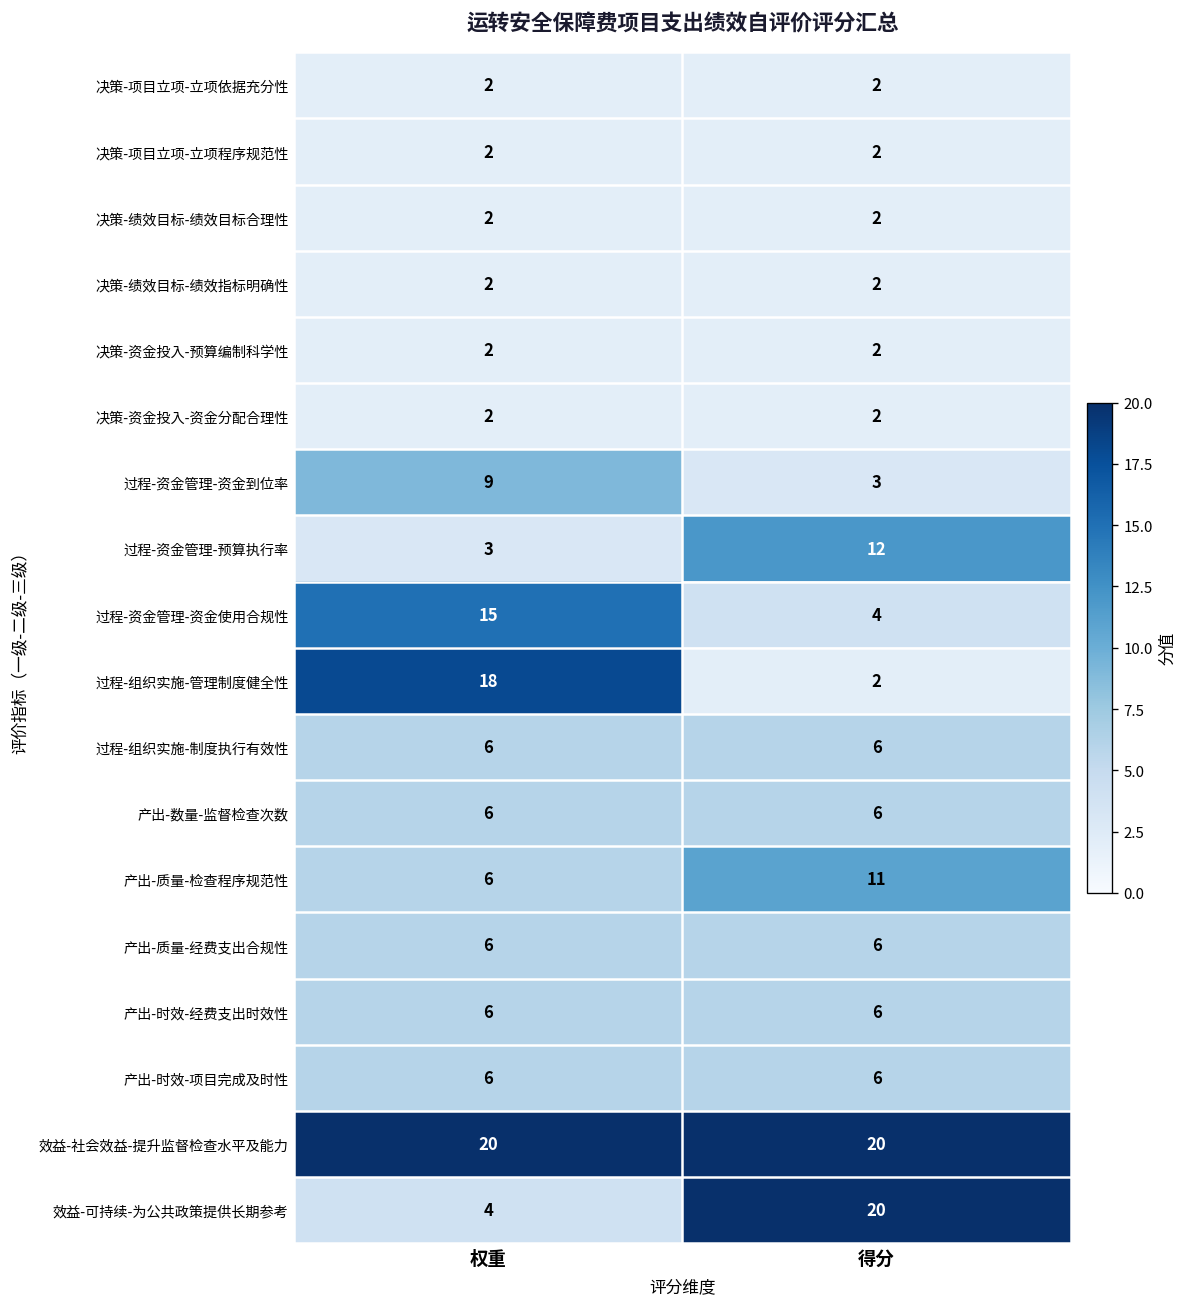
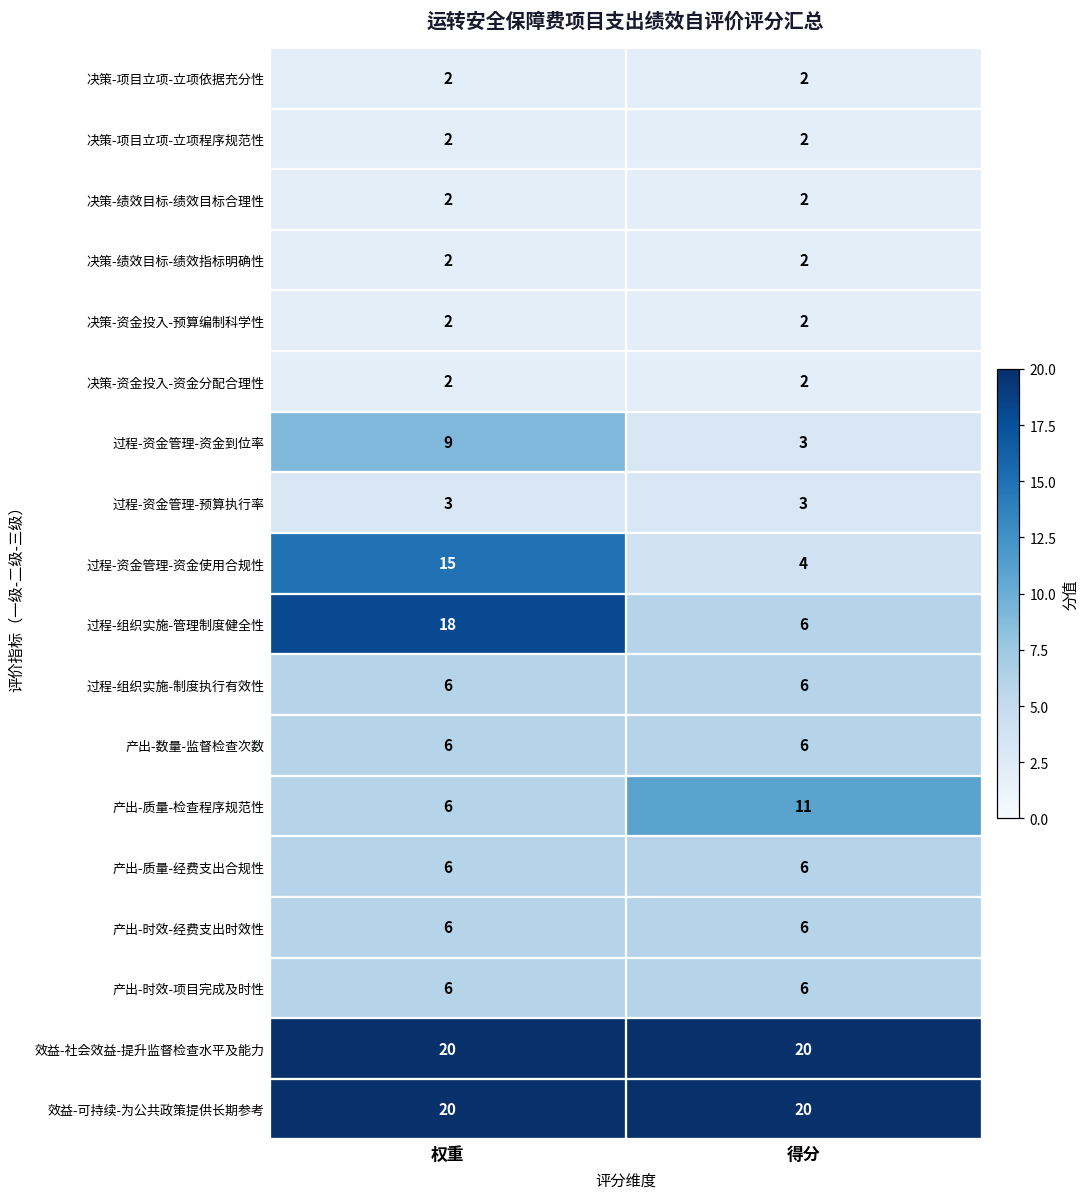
过程-资金管理-预算执行率, 得分: 12 -> 3
过程-组织实施-管理制度健全性, 得分: 2 -> 6
效益-可持续-为公共政策提供长期参考, 权重: 4 -> 20
